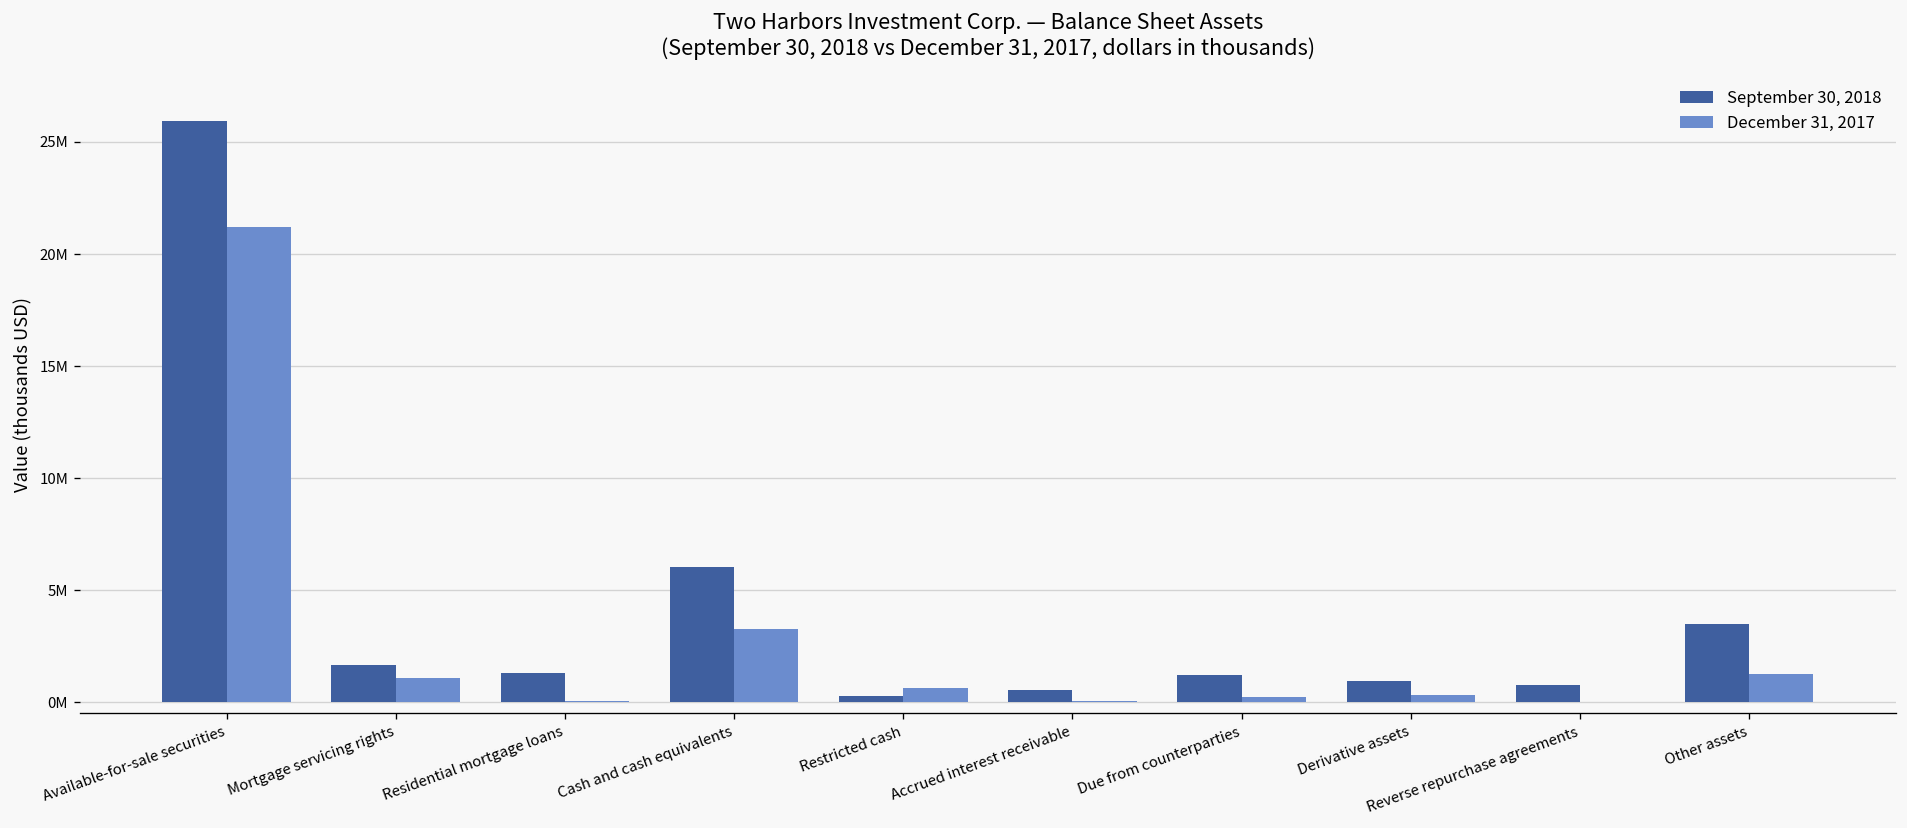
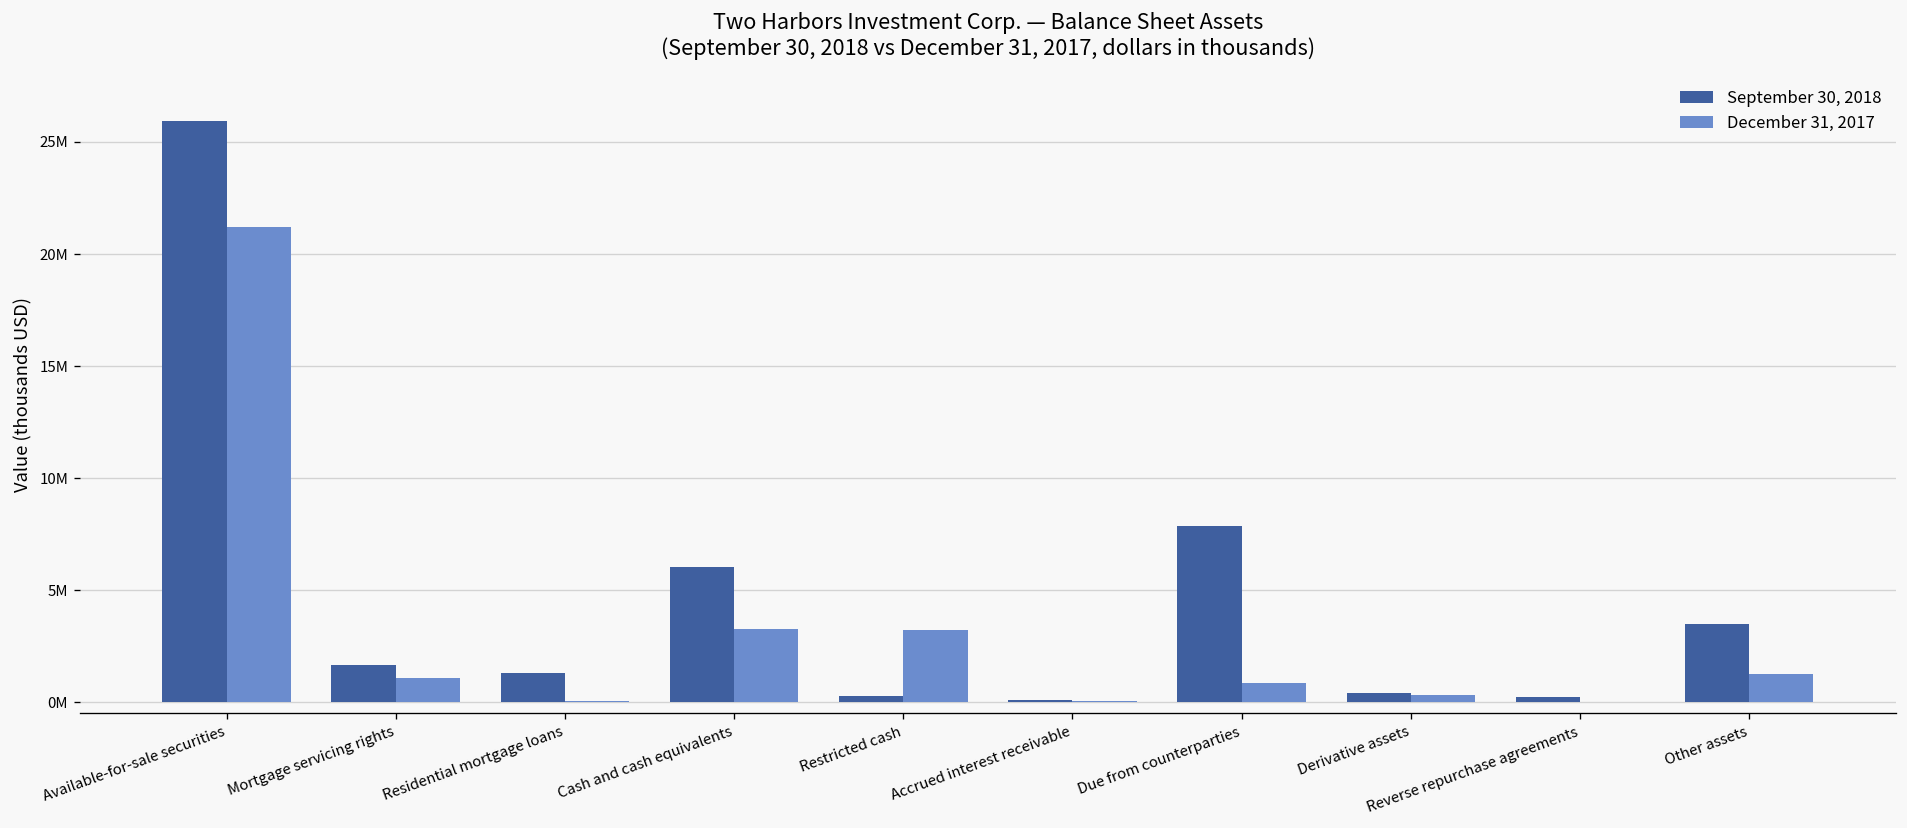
December 31, 2017, Restricted cash: 600000 -> 3200000
September 30, 2018, Accrued interest receivable: 500000 -> 100000
September 30, 2018, Due from counterparties: 1200000 -> 7900000
December 31, 2017, Due from counterparties: 200000 -> 800000
September 30, 2018, Derivative assets: 900000 -> 400000
September 30, 2018, Reverse repurchase agreements: 800000 -> 200000
